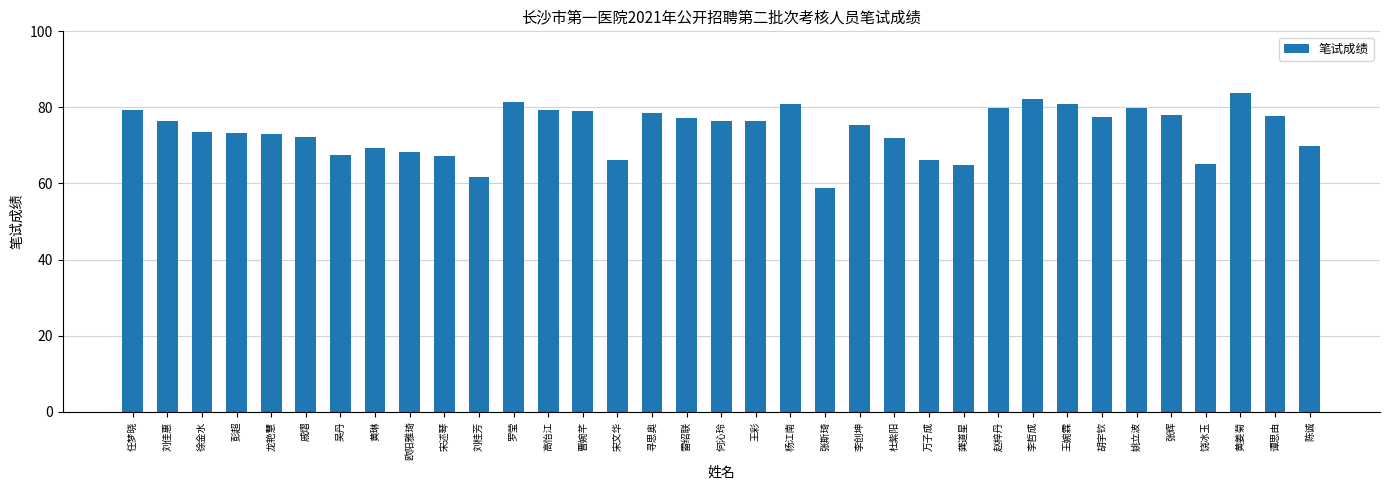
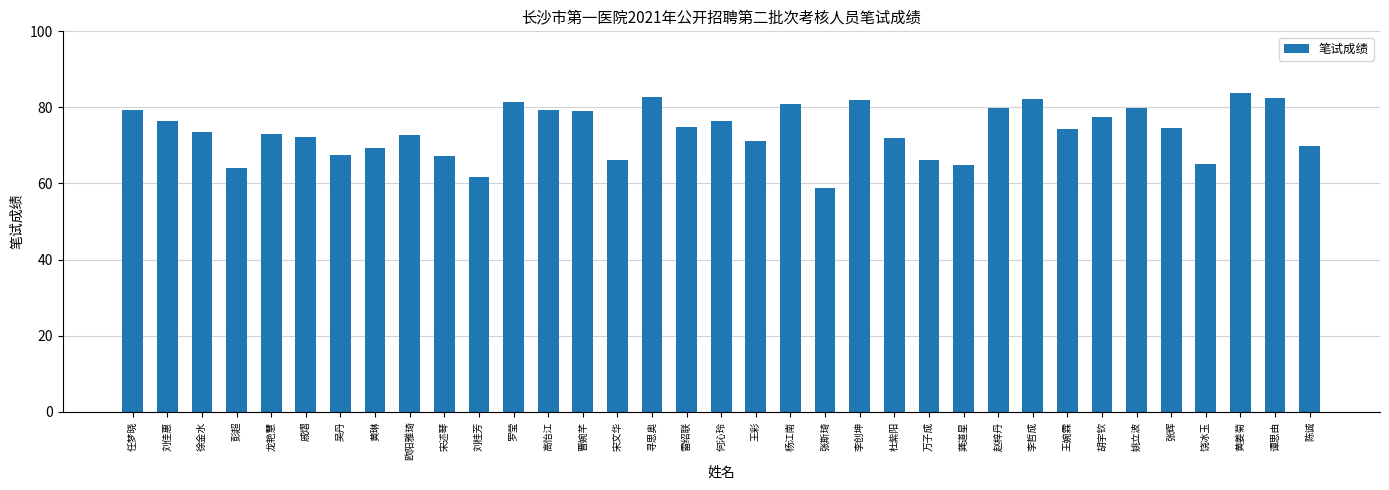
彭超: 73 -> 64
欧阳雅琦: 68 -> 73
寻思奥: 78 -> 83
雷绍联: 77 -> 75
王彩: 76 -> 71
李创坤: 76 -> 82
王婉霖: 81 -> 74
张辉: 78 -> 75
谭思由: 78 -> 83
